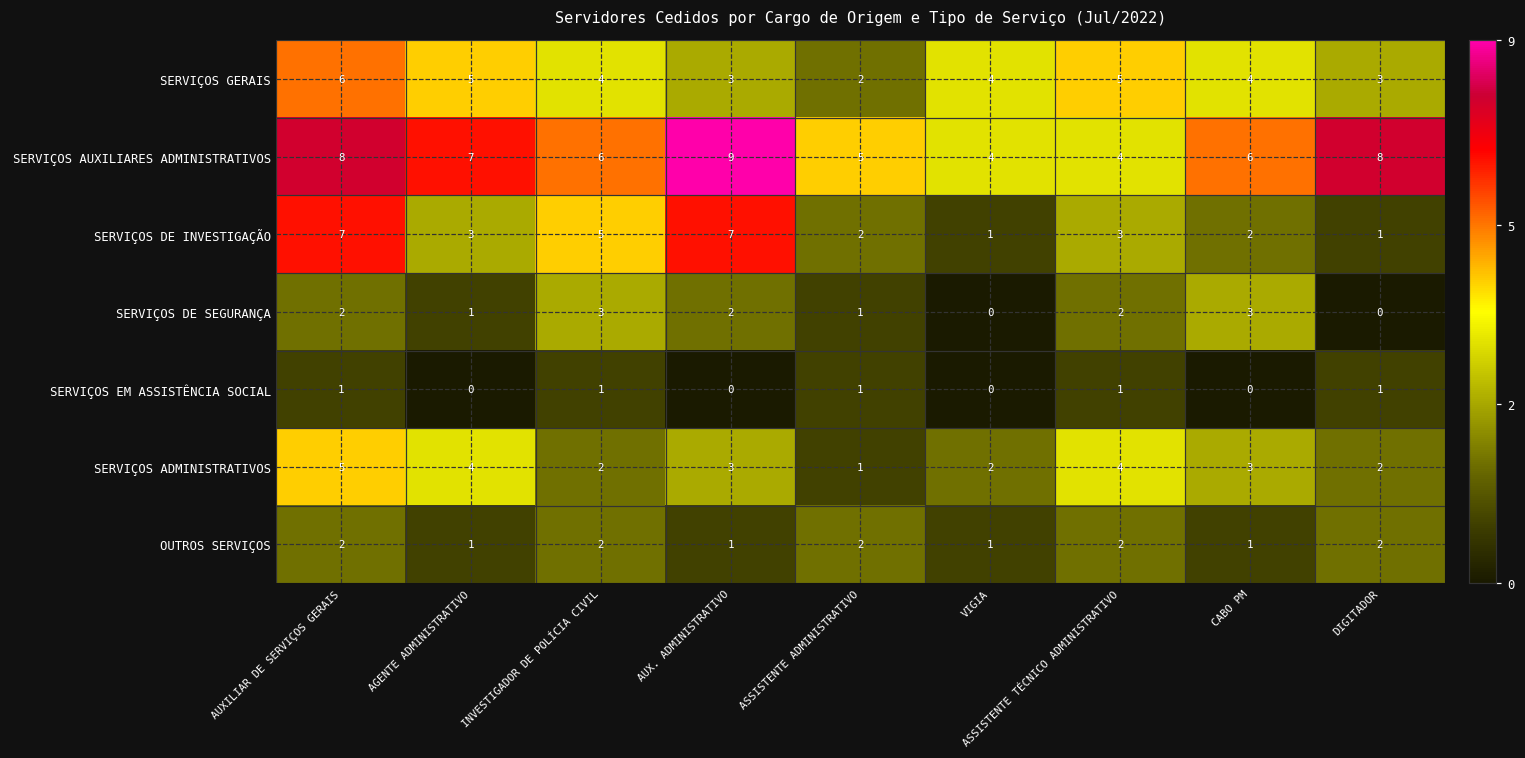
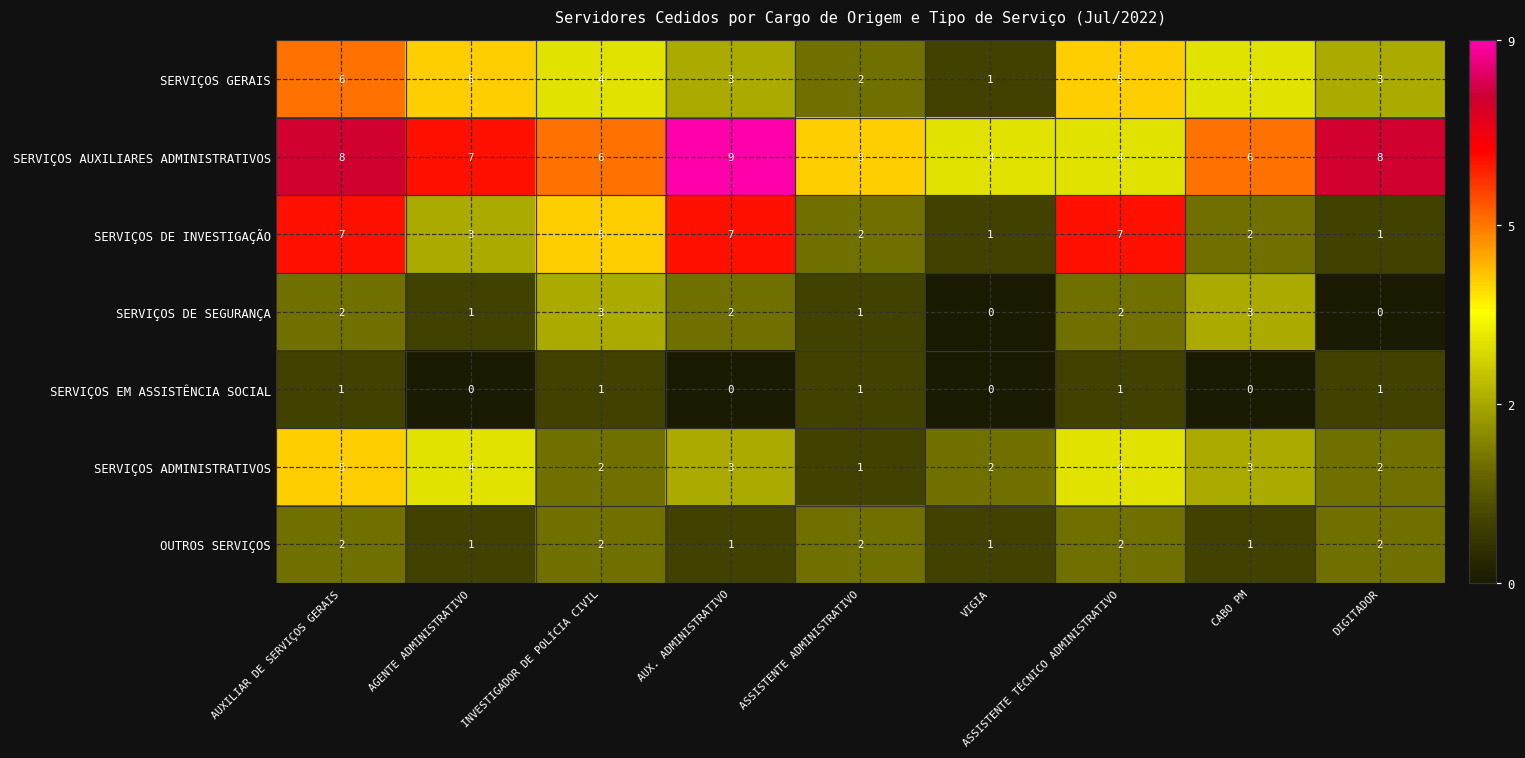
SERVIÇOS GERAIS, VIGIA: 4 -> 1
SERVIÇOS DE INVESTIGAÇÃO, ASSISTENTE TÉCNICO ADMINISTRATIVO: 3 -> 7
